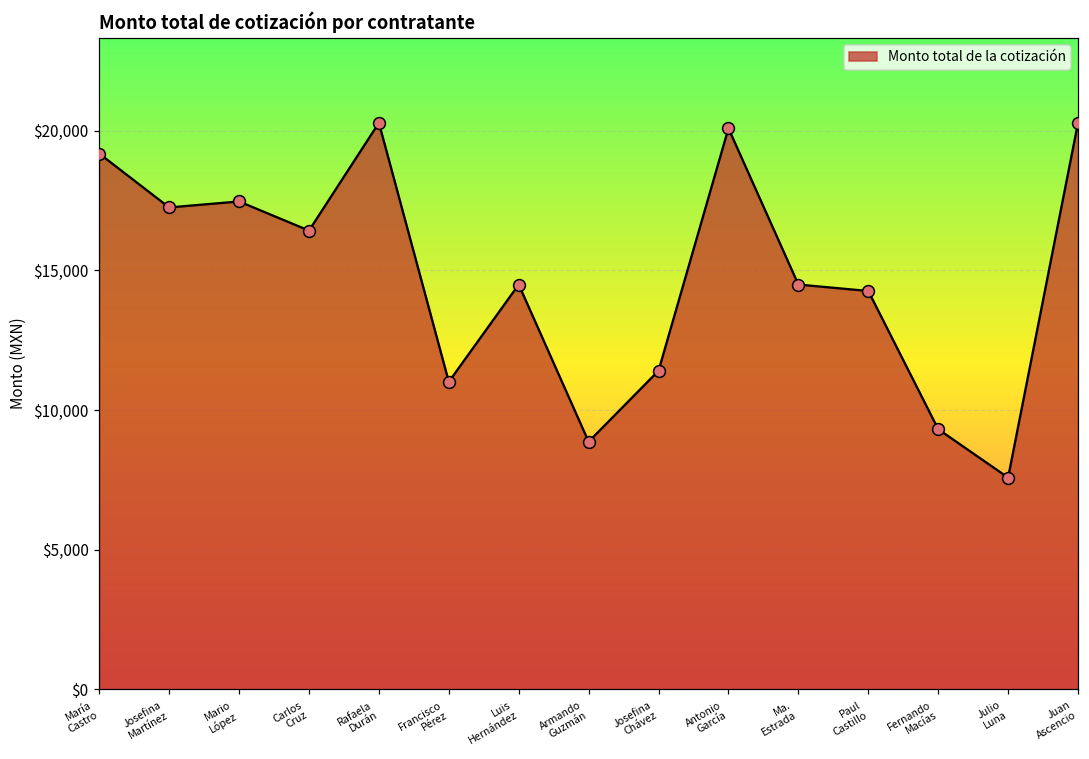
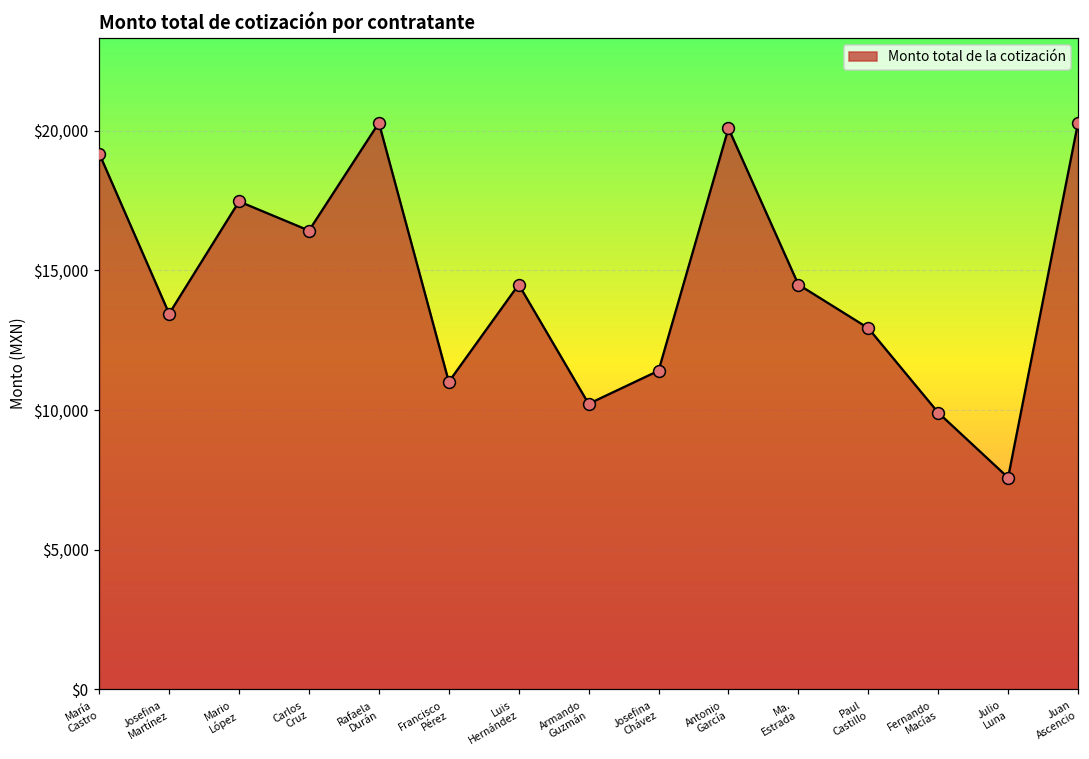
Josefina Martínez: $17,300 -> $13,500
Armando Guzmán: $8,900 -> $10,200
Paul Castillo: $14,300 -> $12,900
Fernando Macías: $9,300 -> $9,900
